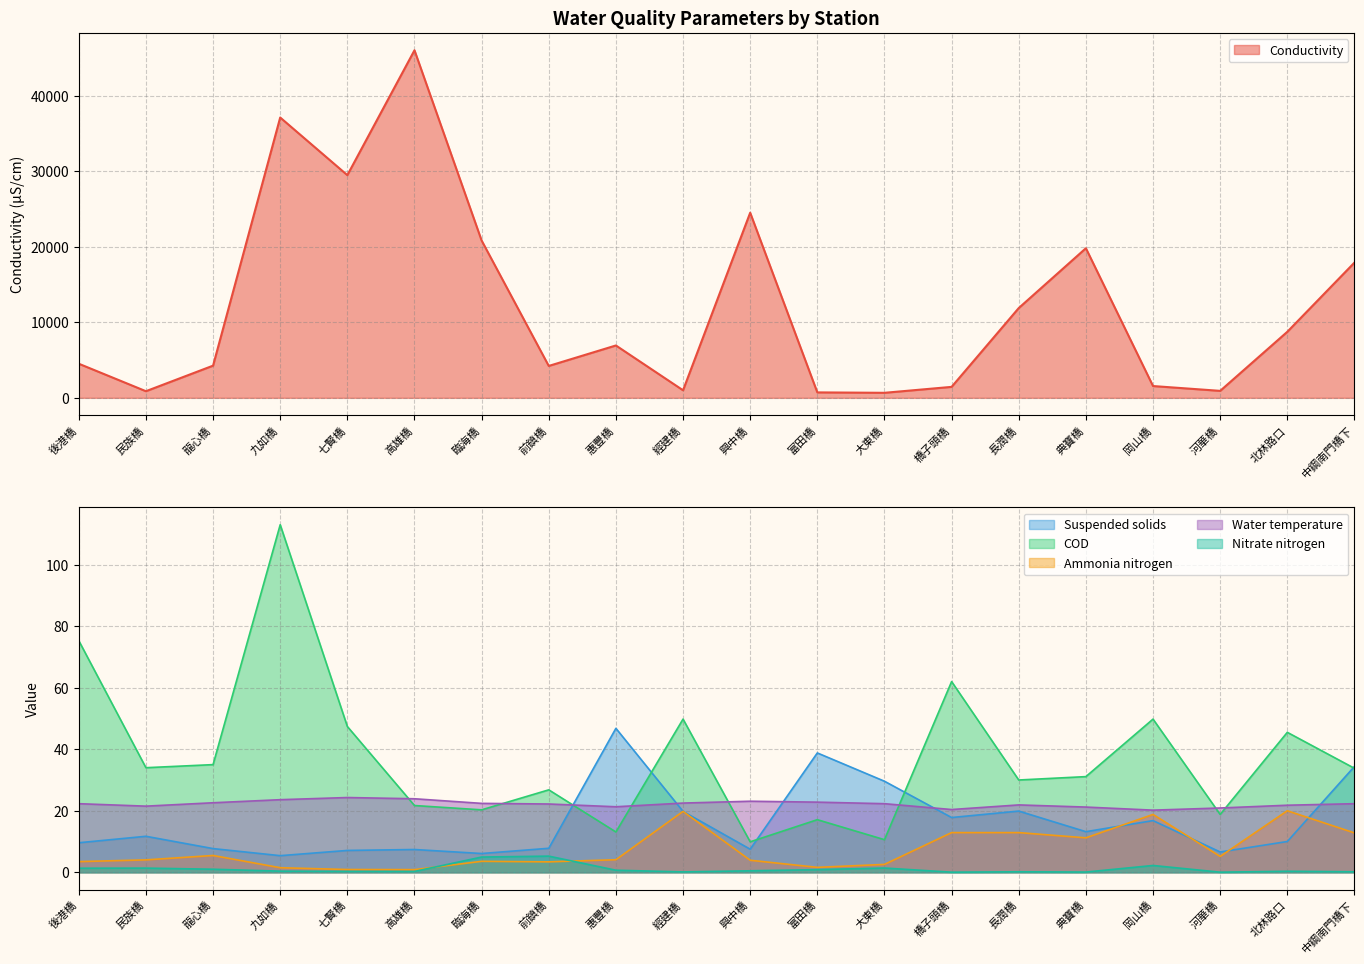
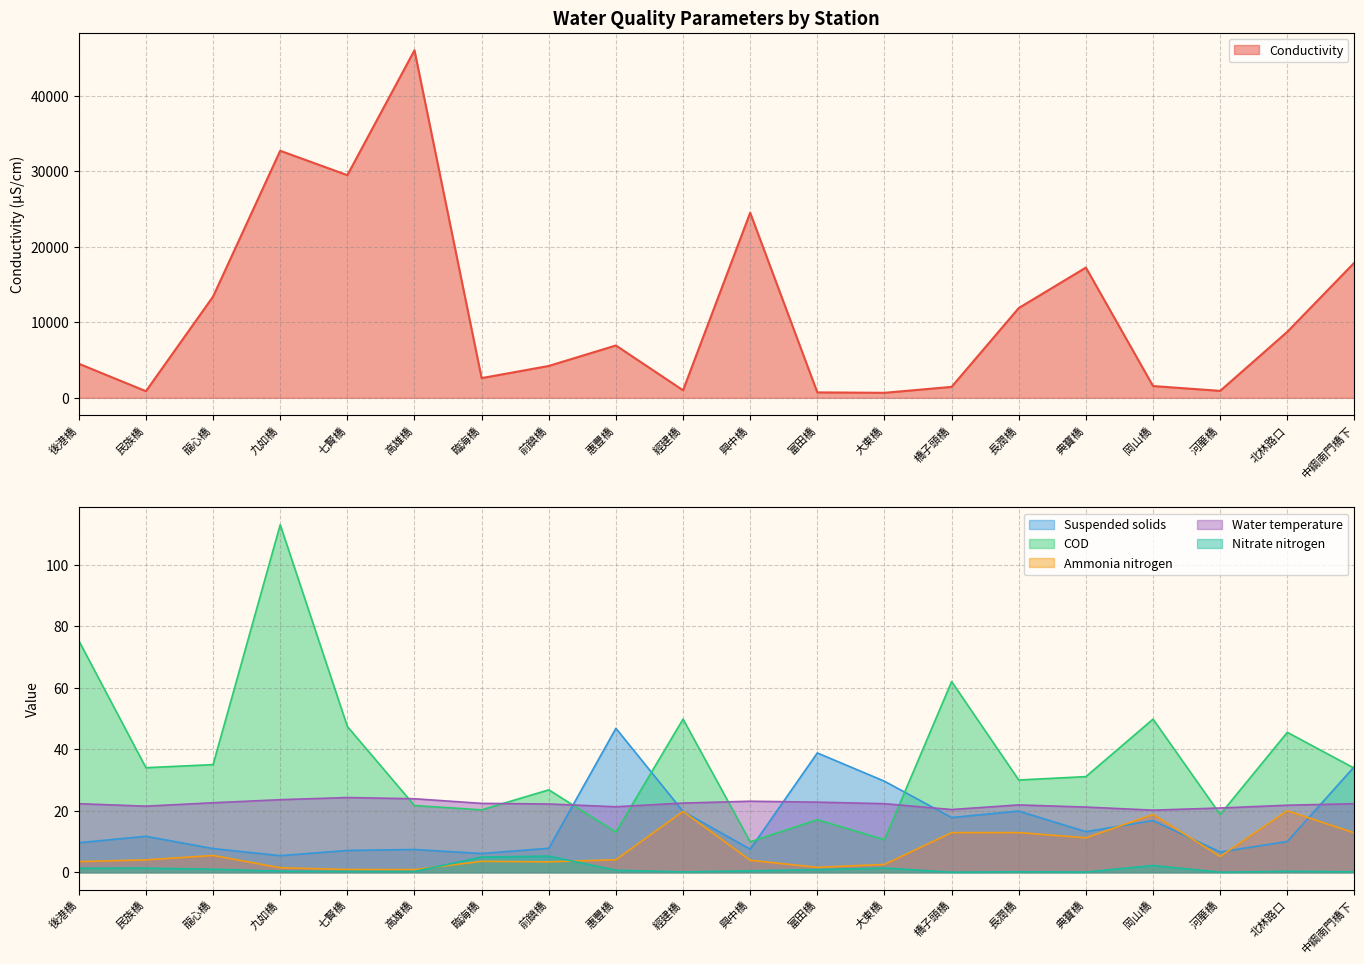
Water Quality Parameters by Station, 龍心橋: 4000 -> 13000
Water Quality Parameters by Station, 九如橋: 37000 -> 33000
Water Quality Parameters by Station, 臨海橋: 21000 -> 3000
Water Quality Parameters by Station, 典寶橋: 20000 -> 17000
